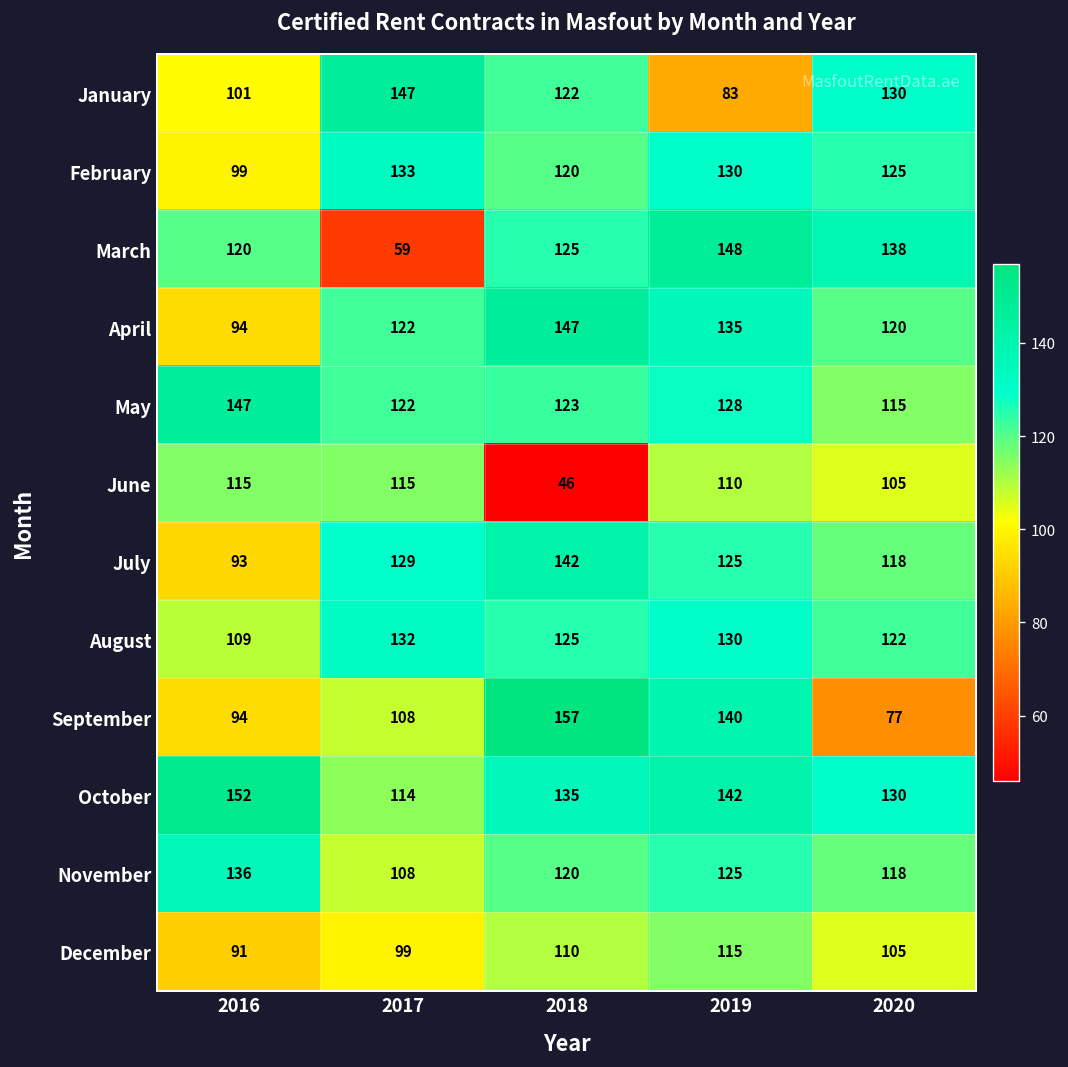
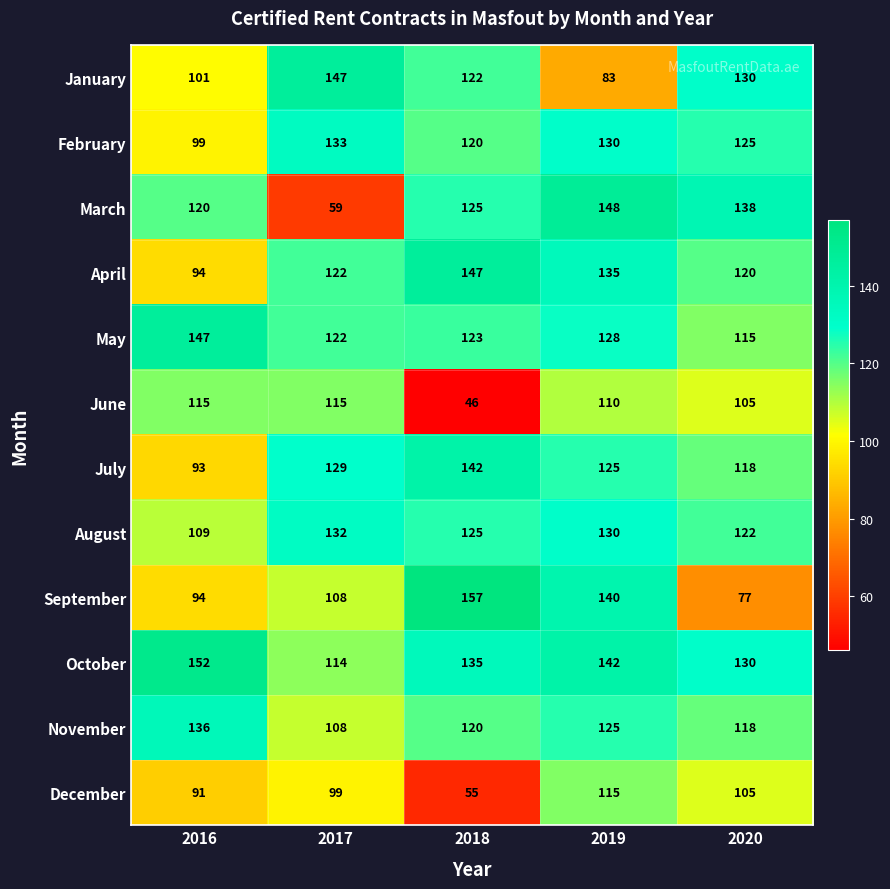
December, 2018: 110 -> 55
